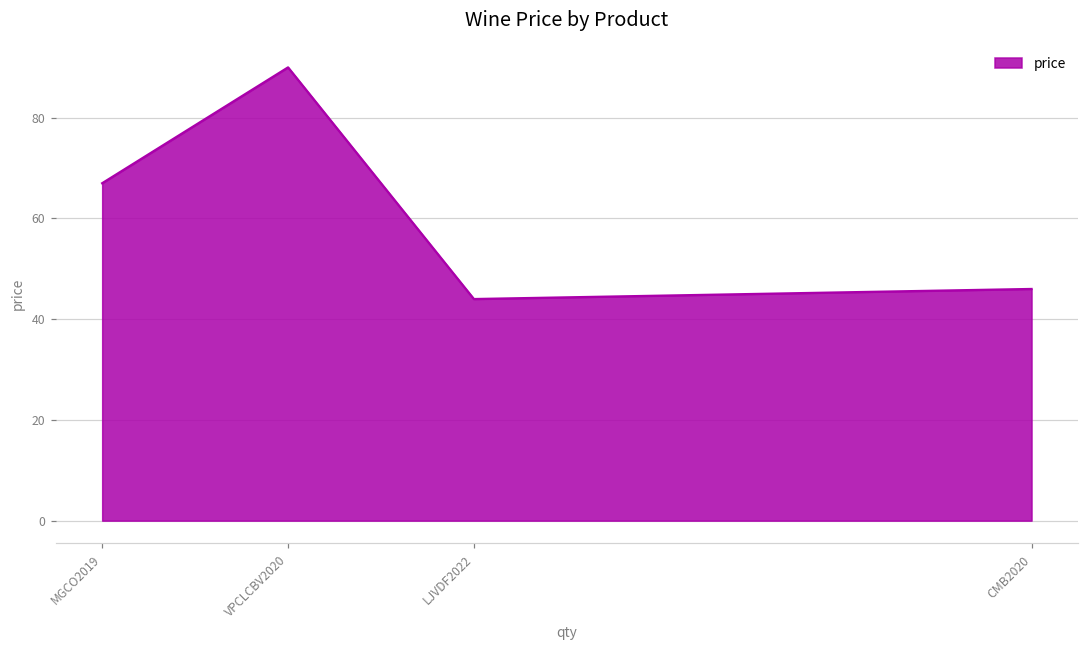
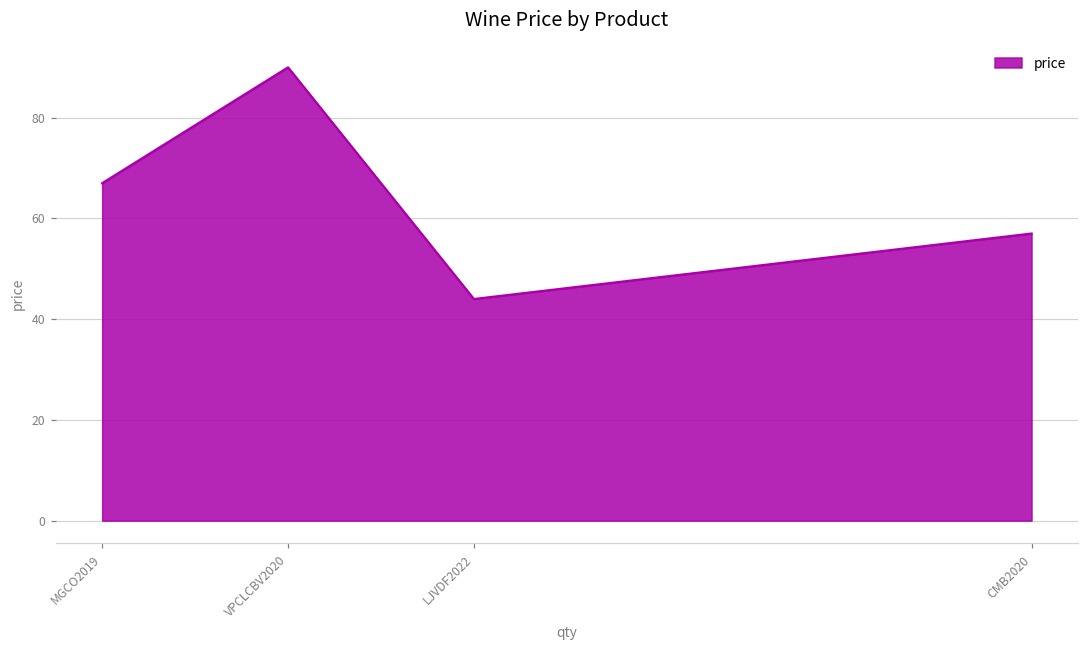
CMB2020: 46 -> 57
